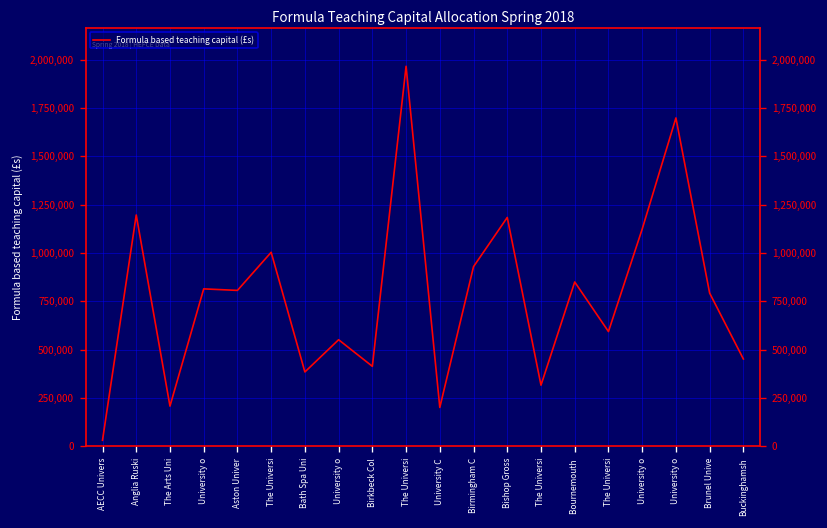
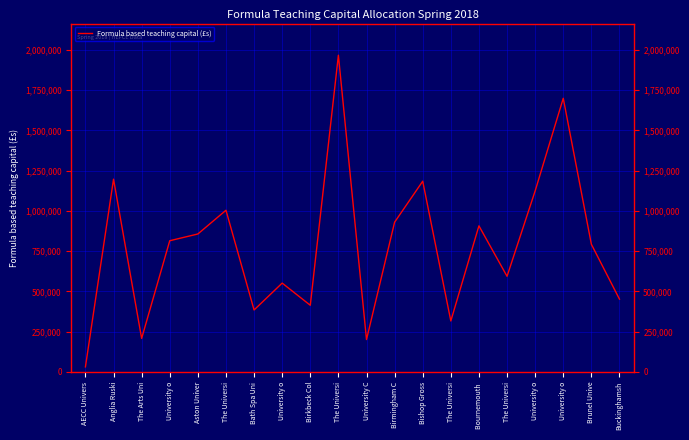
Aston Univer: 810,000 -> 860,000
Bournemouth: 850,000 -> 910,000
